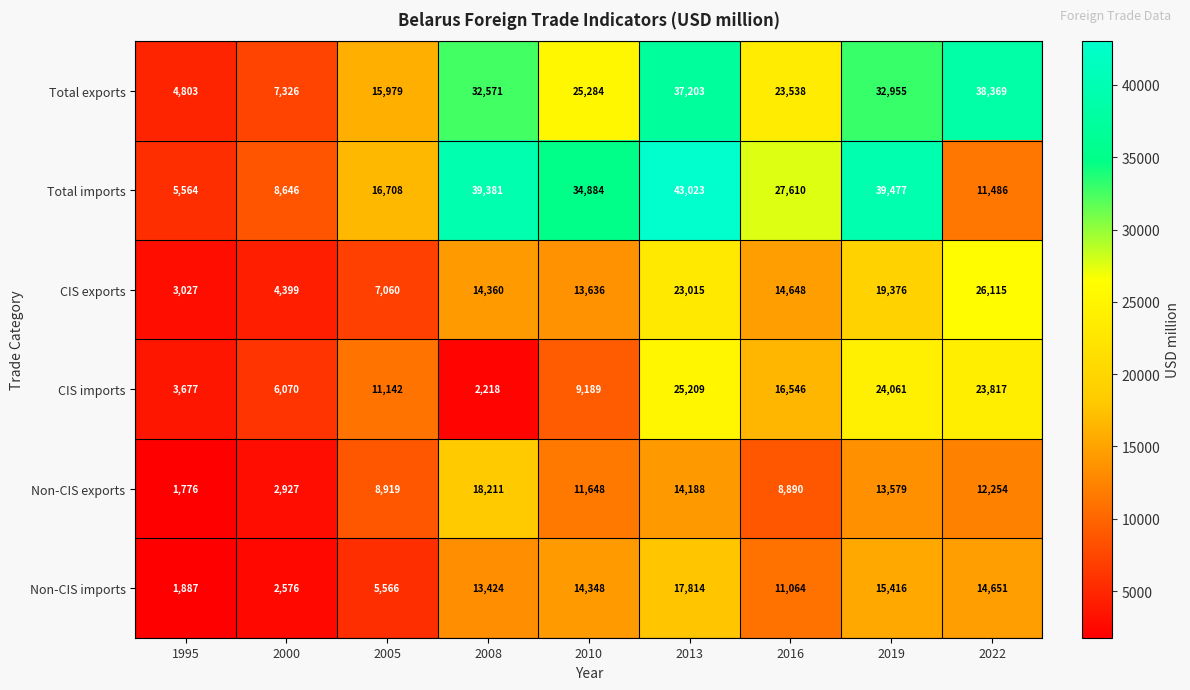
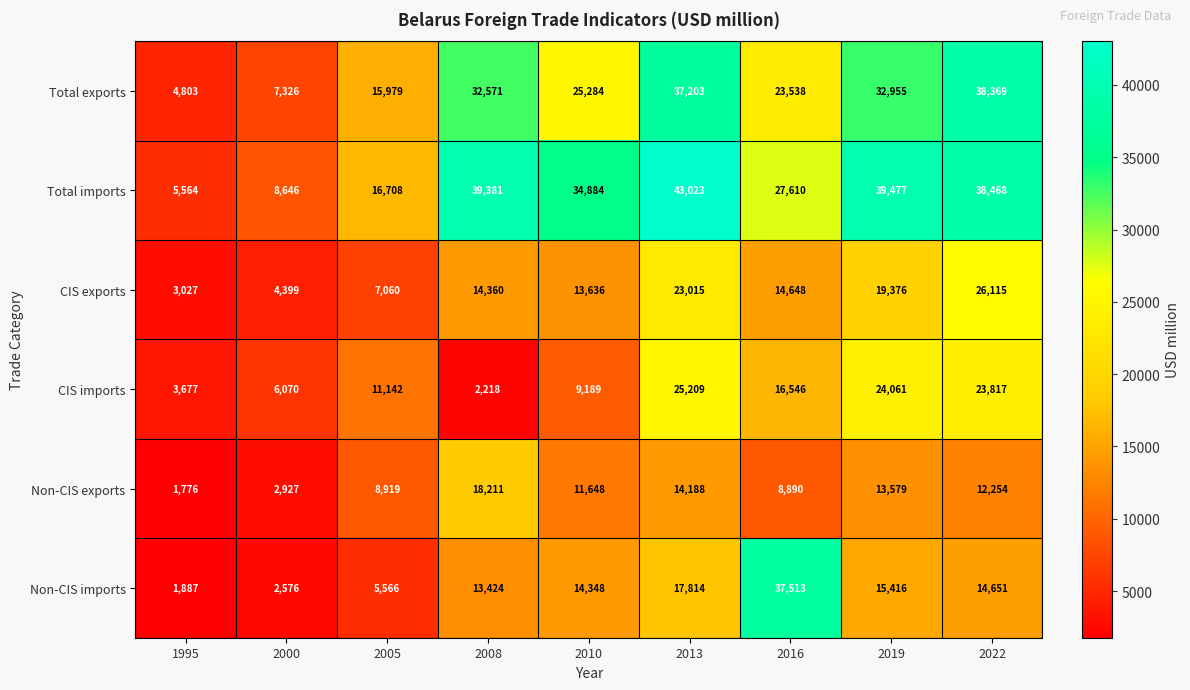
Total imports, 2022: 11,486 -> 38,468
Non-CIS imports, 2016: 11,064 -> 37,513
